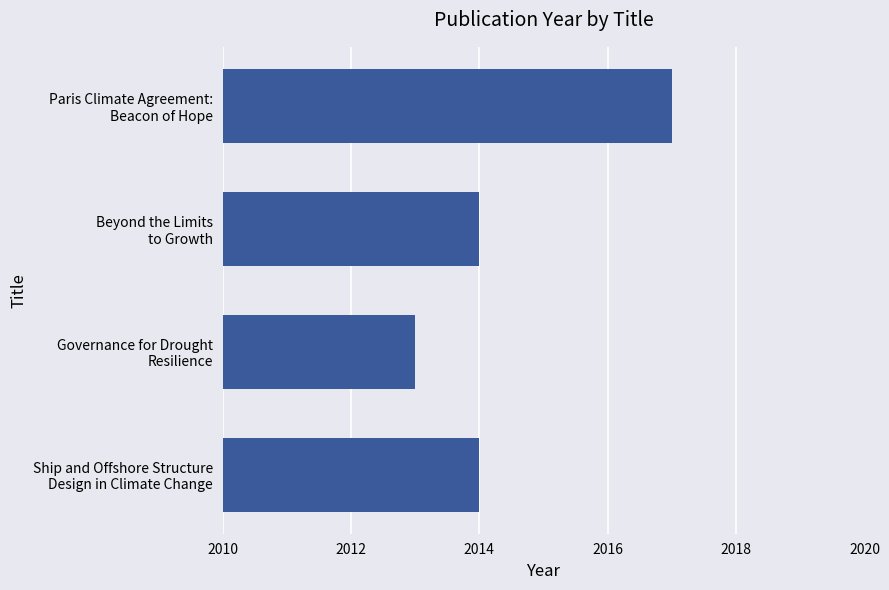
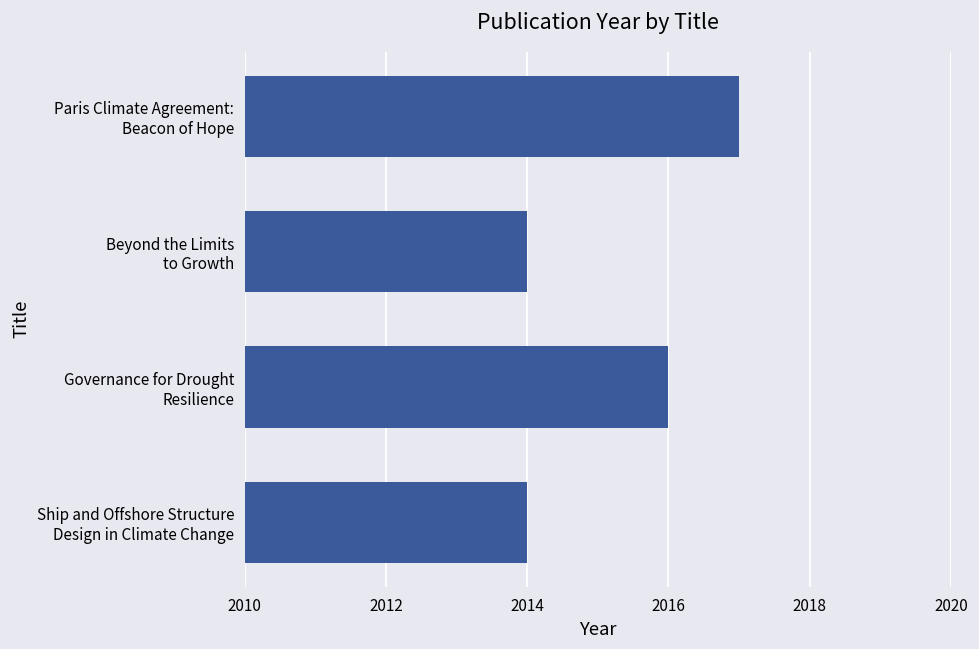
Governance for Drought Resilience: 2013 -> 2016
